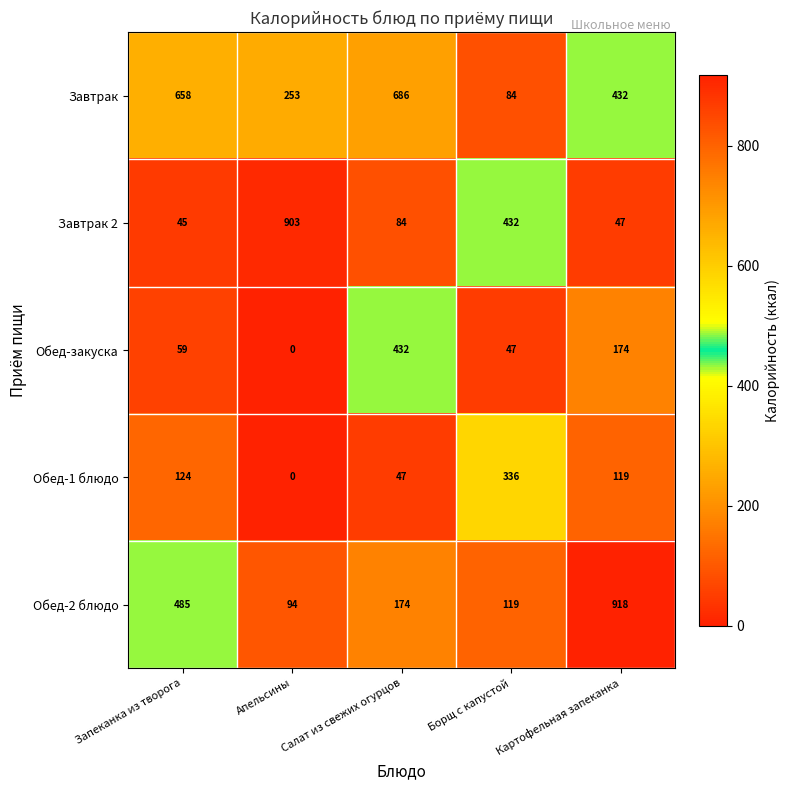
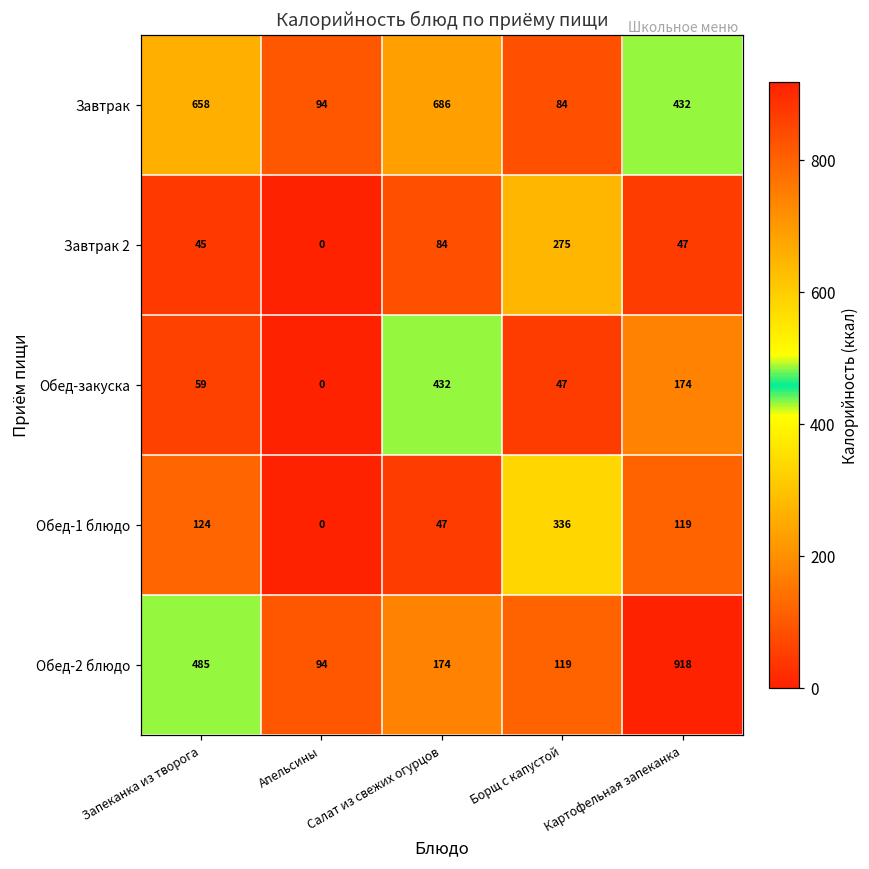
Завтрак, Апельсины: 253 -> 94
Завтрак 2, Апельсины: 903 -> 0
Завтрак 2, Борщ с капустой: 432 -> 275
